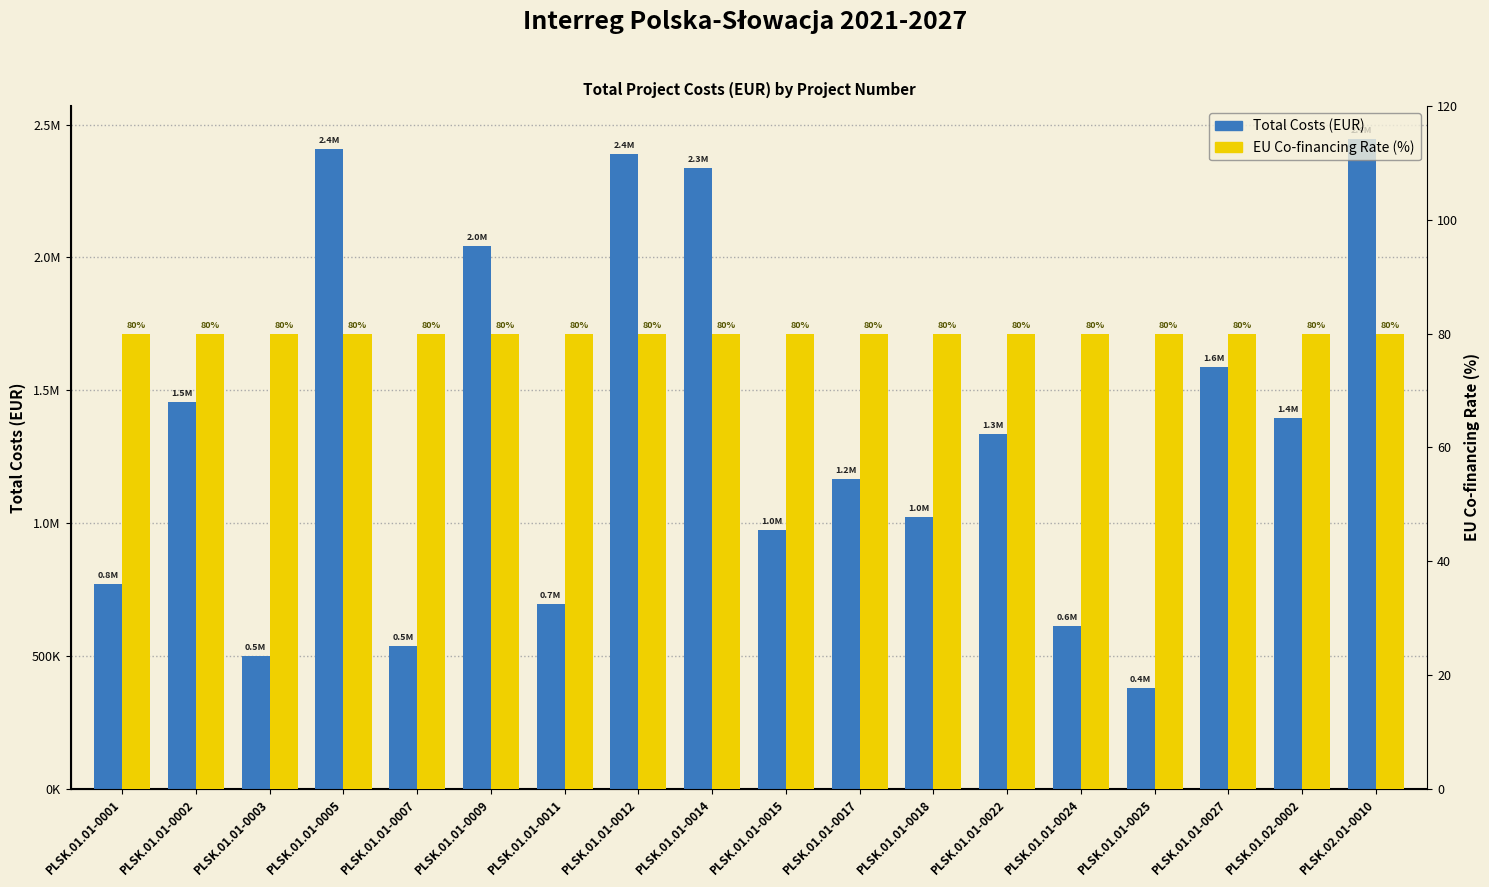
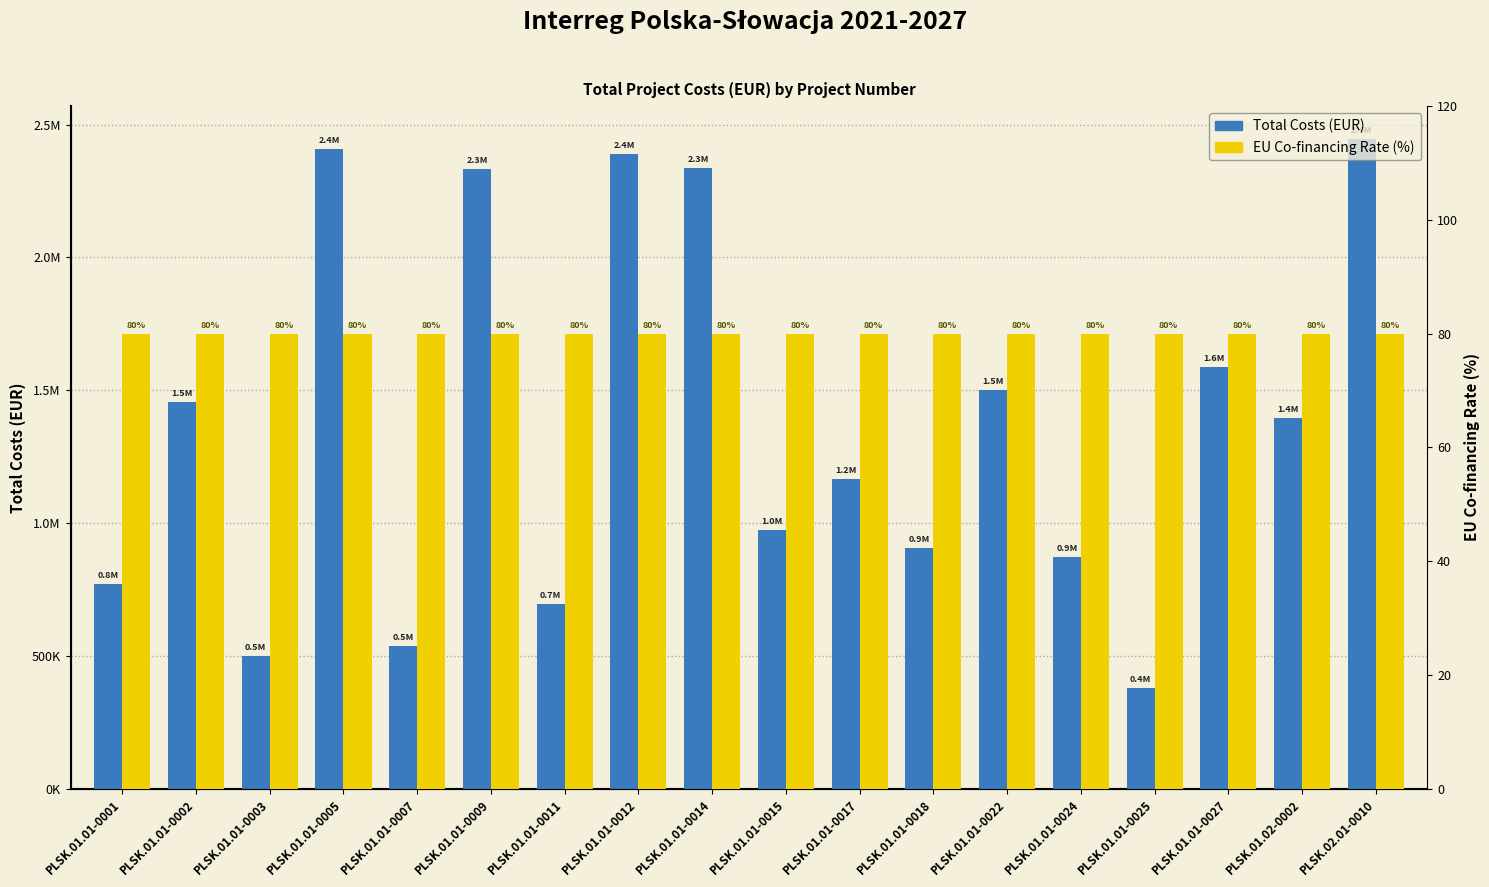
Total Costs (EUR), PLSK.01.01-0009: 2.0M -> 2.3M
Total Costs (EUR), PLSK.01.01-0018: 1.0M -> 0.9M
Total Costs (EUR), PLSK.01.01-0022: 1.3M -> 1.5M
Total Costs (EUR), PLSK.01.01-0024: 0.6M -> 0.9M
